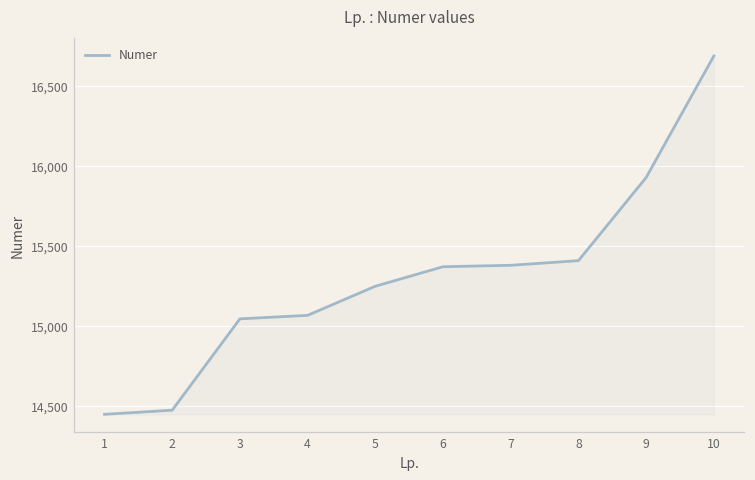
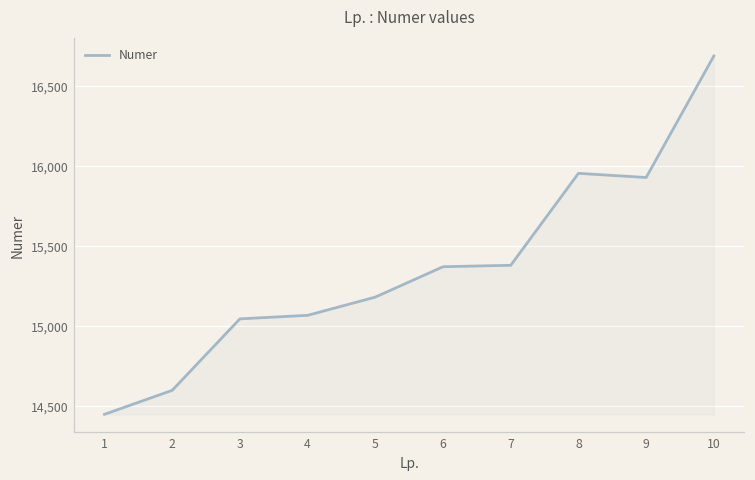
2: 14,480 -> 14,600
5: 15,250 -> 15,180
8: 15,410 -> 15,960
